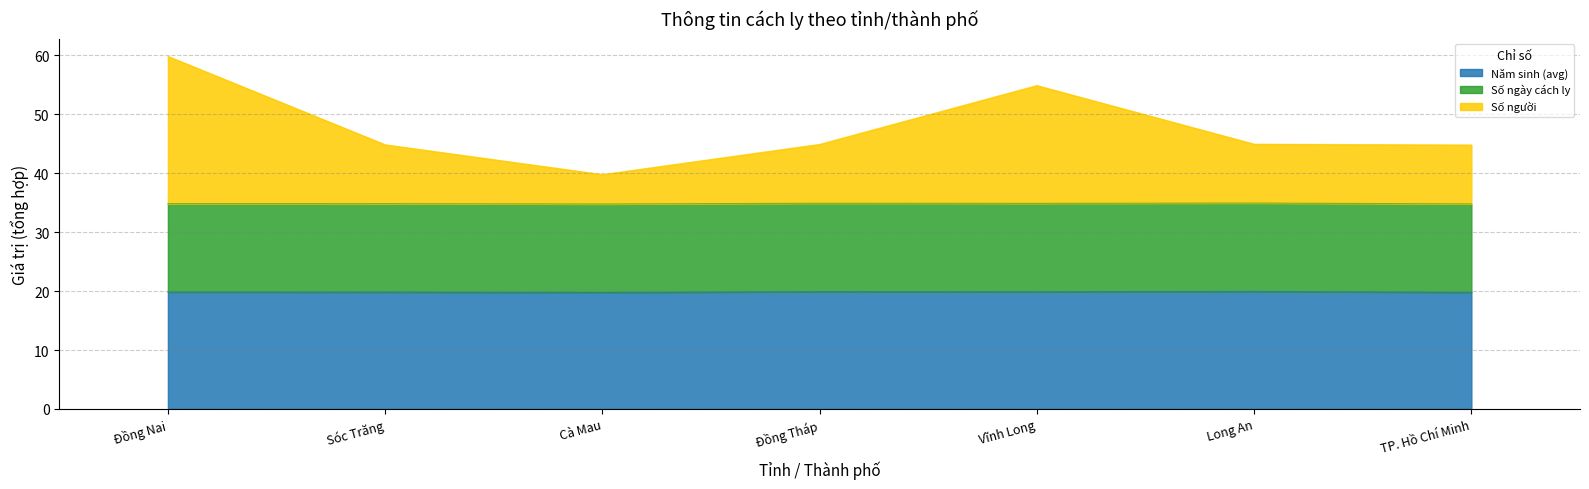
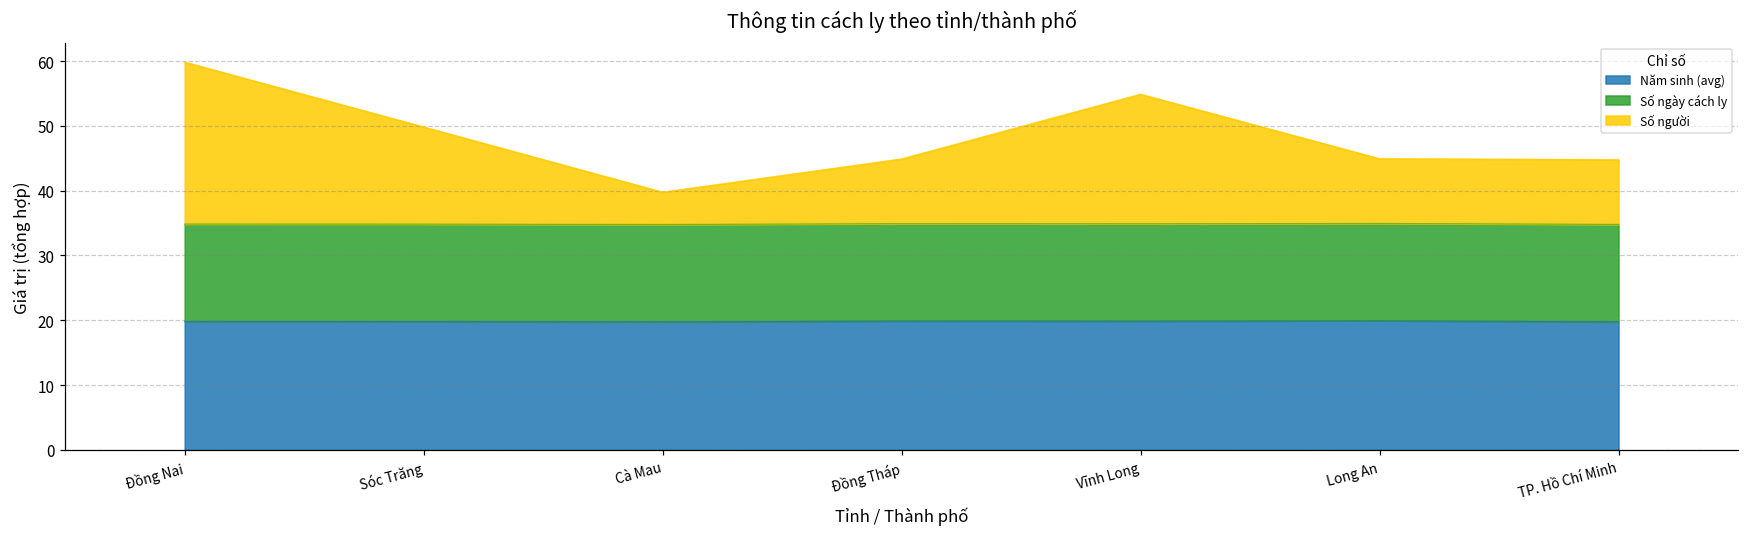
Số người, Sóc Trăng: 10 -> 15
